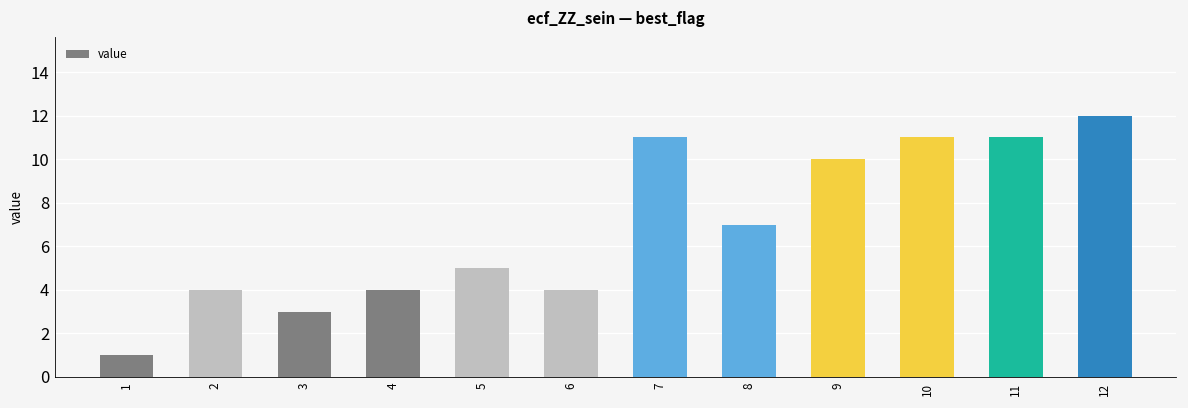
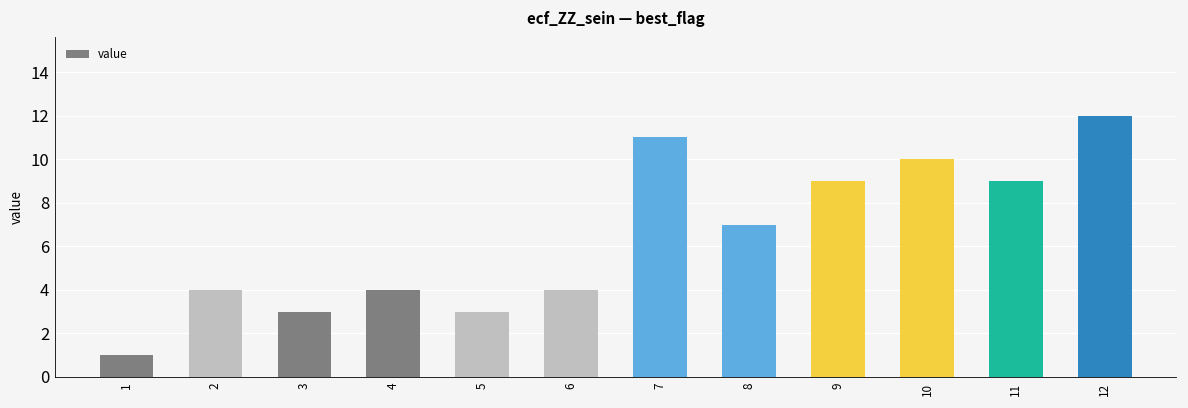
5: 5 -> 3
9: 10 -> 9
10: 11 -> 10
11: 11 -> 9
